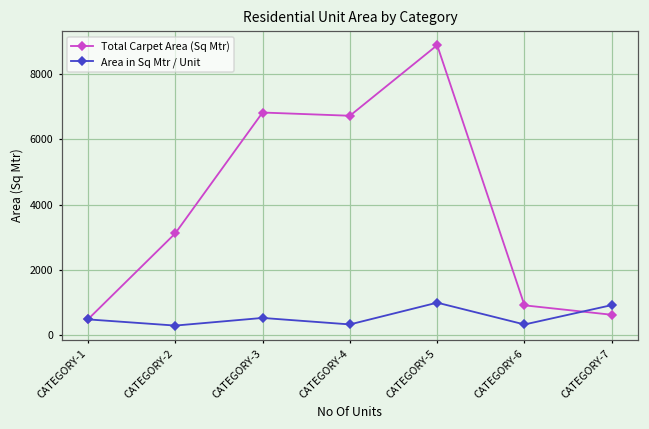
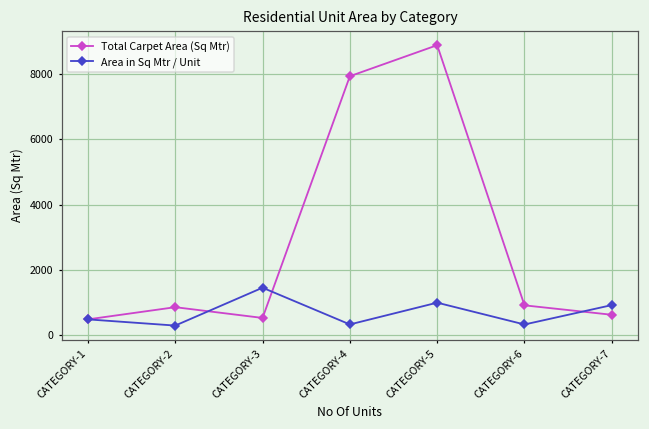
Total Carpet Area (Sq Mtr), CATEGORY-2: 3100 -> 800
Total Carpet Area (Sq Mtr), CATEGORY-3: 6800 -> 500
Area in Sq Mtr / Unit, CATEGORY-3: 500 -> 1400
Total Carpet Area (Sq Mtr), CATEGORY-4: 6700 -> 7900
